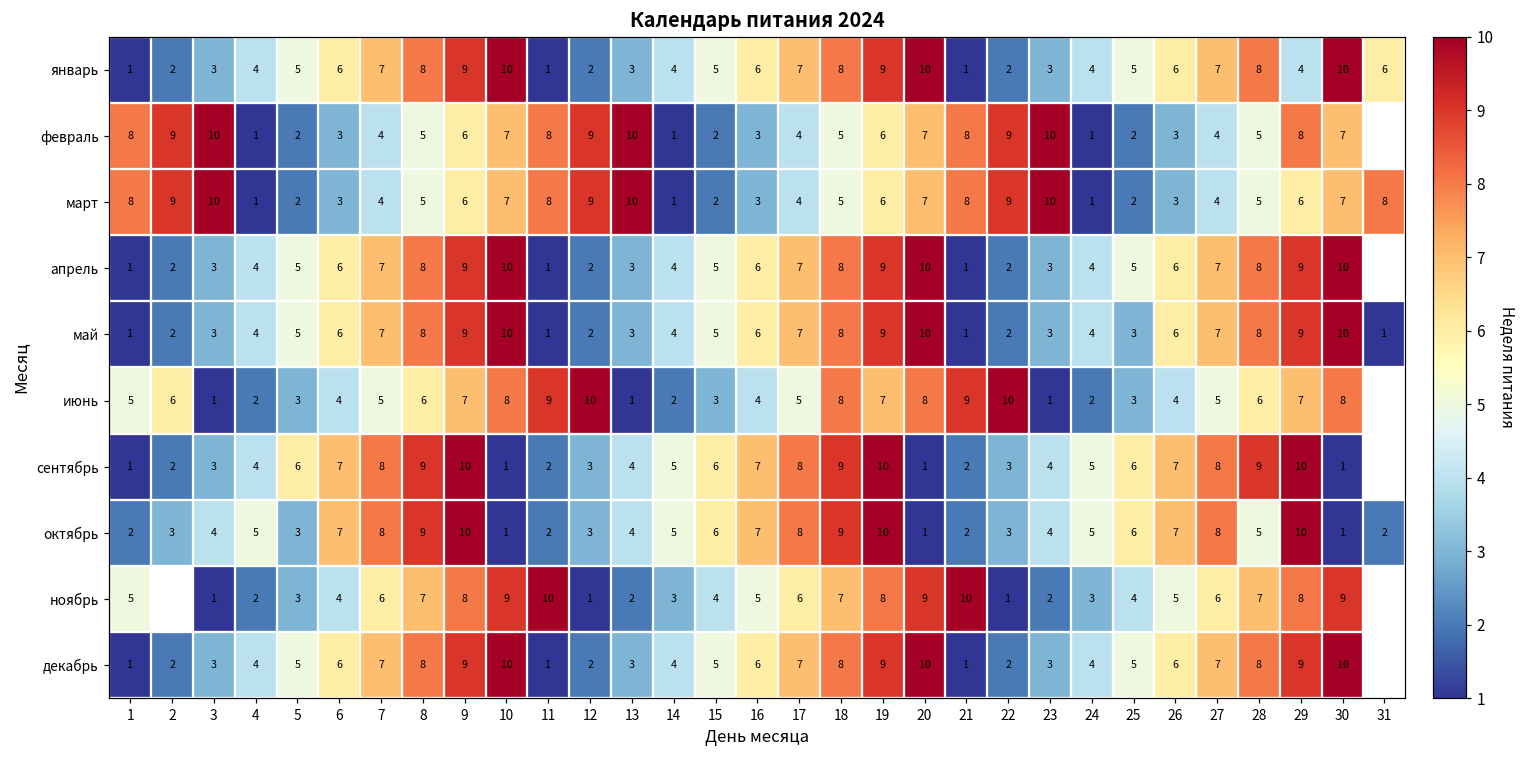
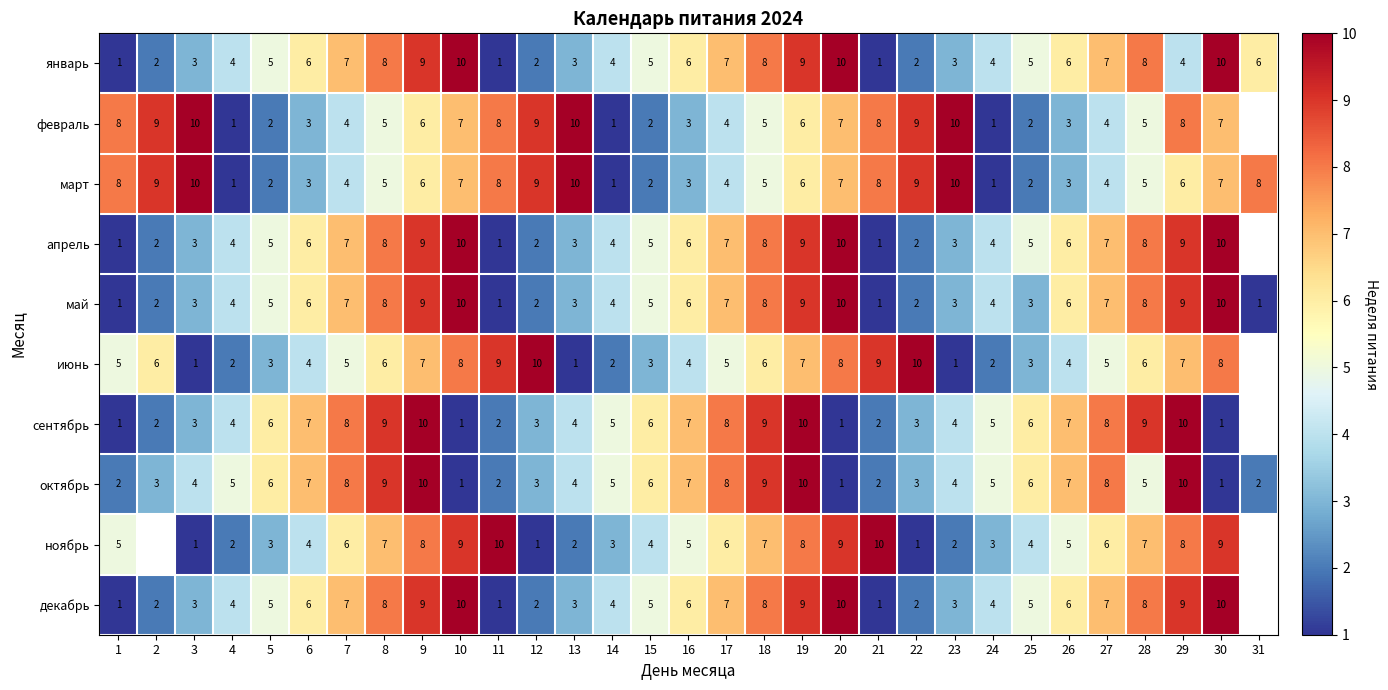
июнь, 18: 8 -> 6
октябрь, 5: 3 -> 6
